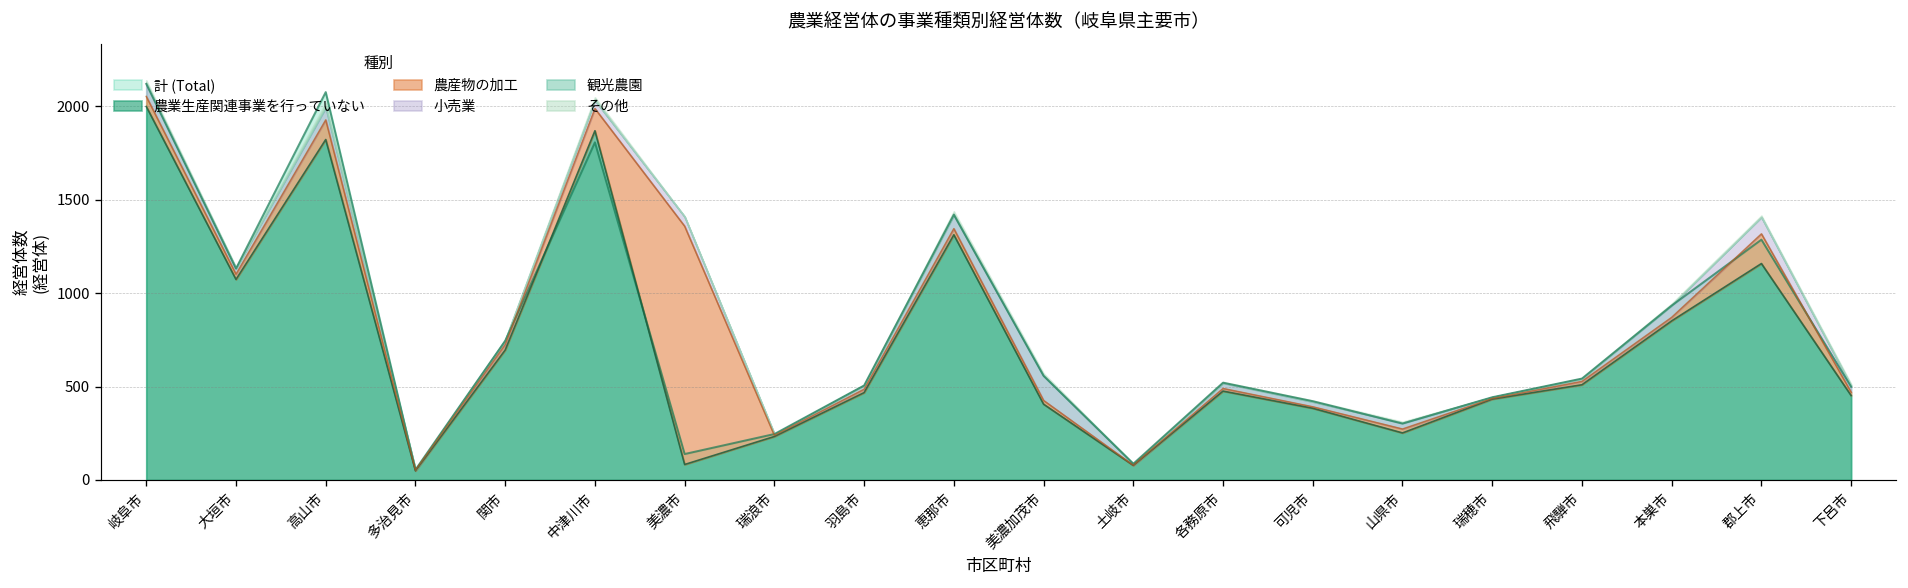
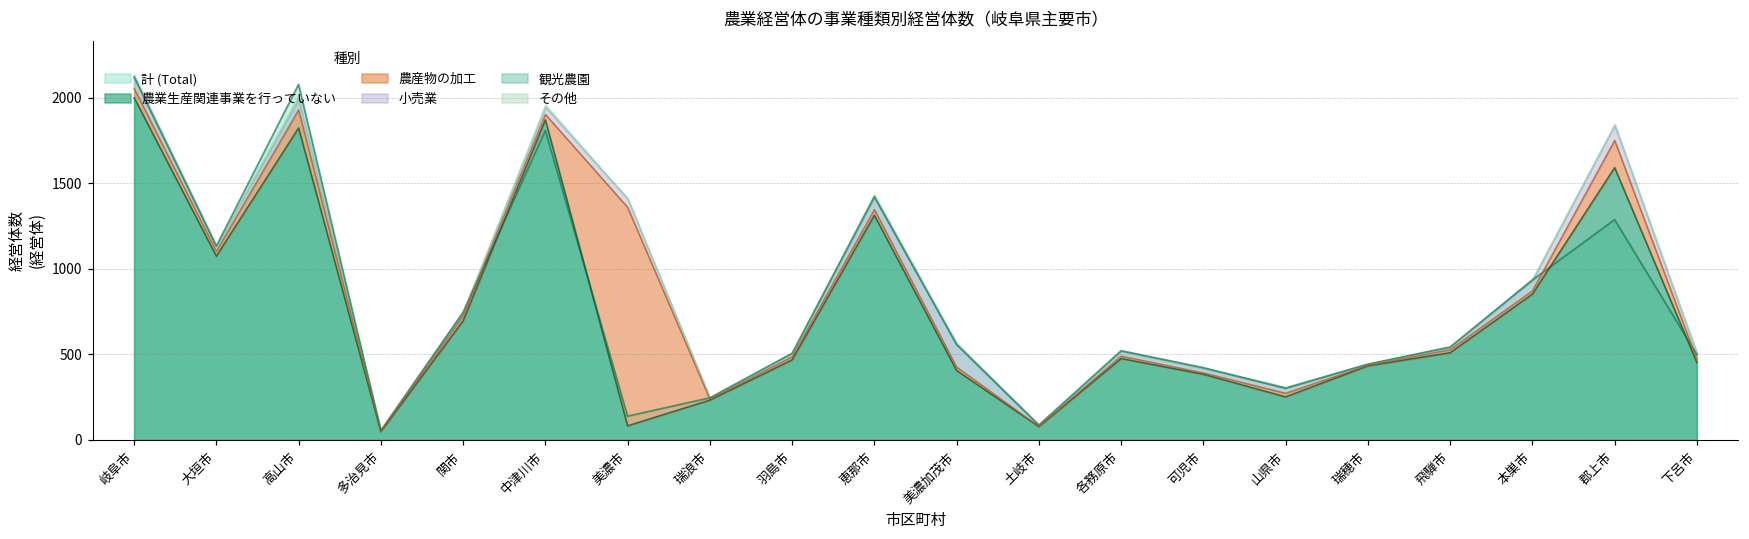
農産物の加工, 中津川市: 120 -> 30
農業生産関連事業を行っていない, 郡上市: 1160 -> 1590
